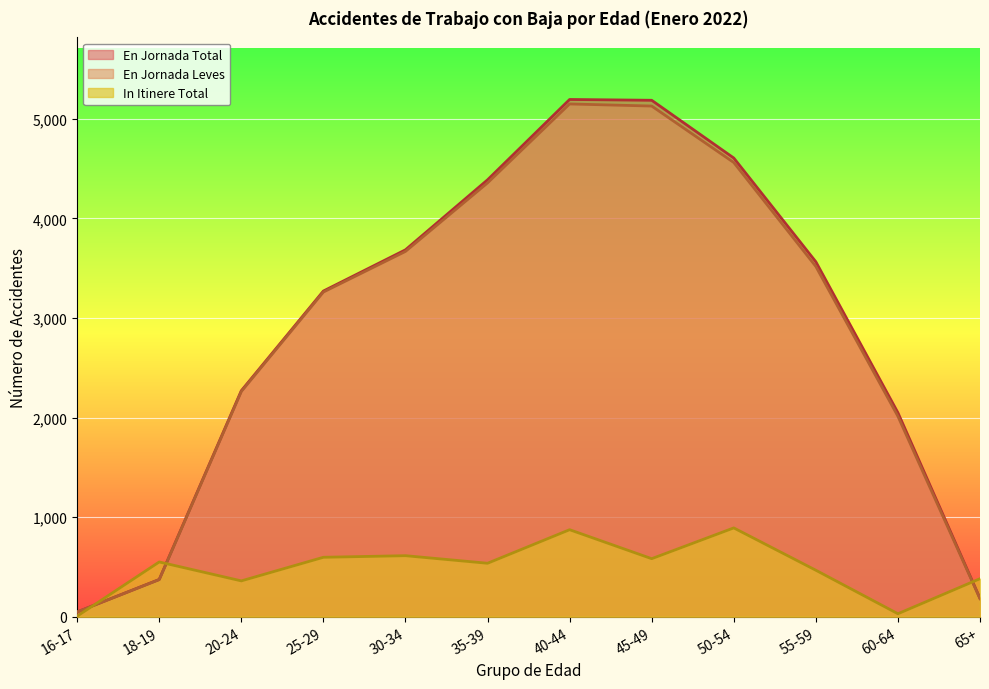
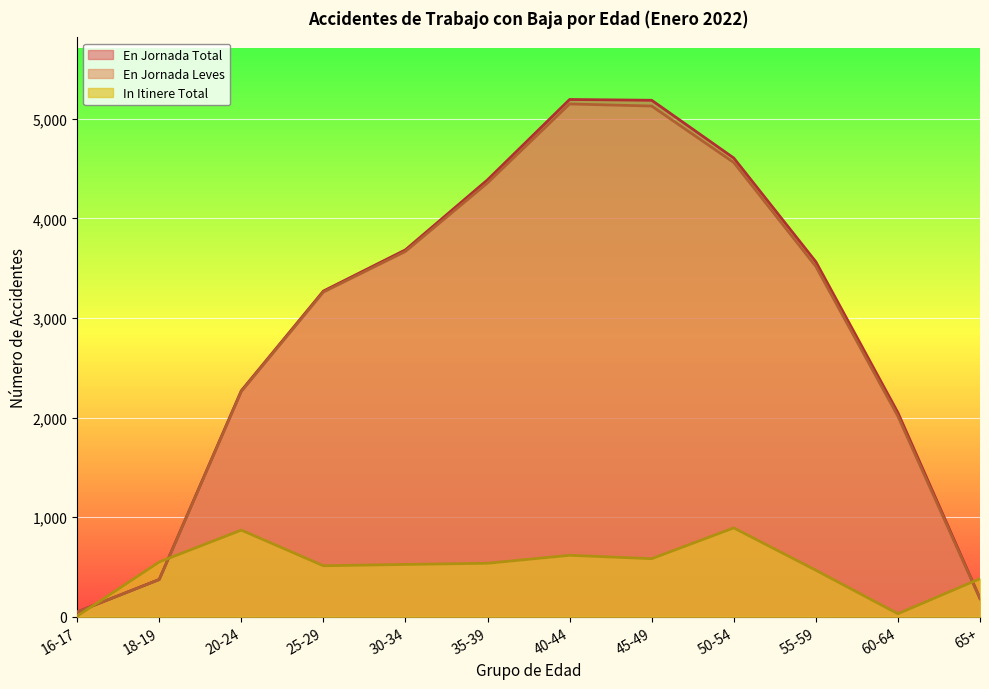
In Itinere Total, 20-24: 400 -> 900
In Itinere Total, 25-29: 600 -> 500
In Itinere Total, 30-34: 600 -> 500
In Itinere Total, 40-44: 900 -> 600
